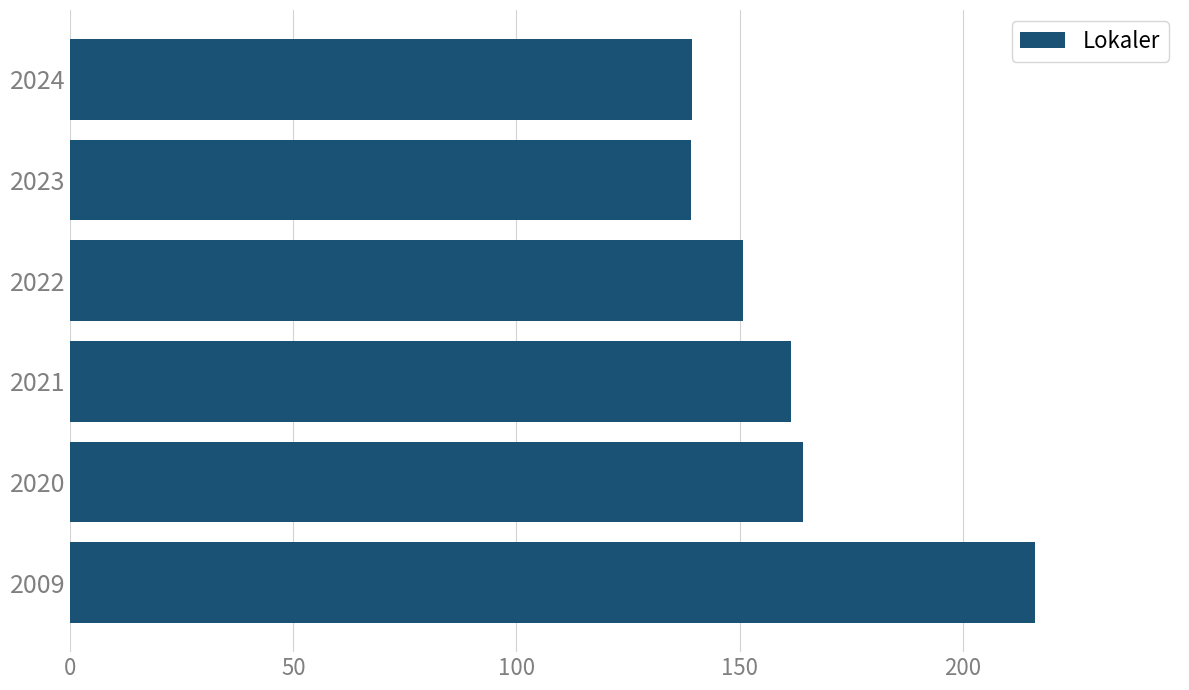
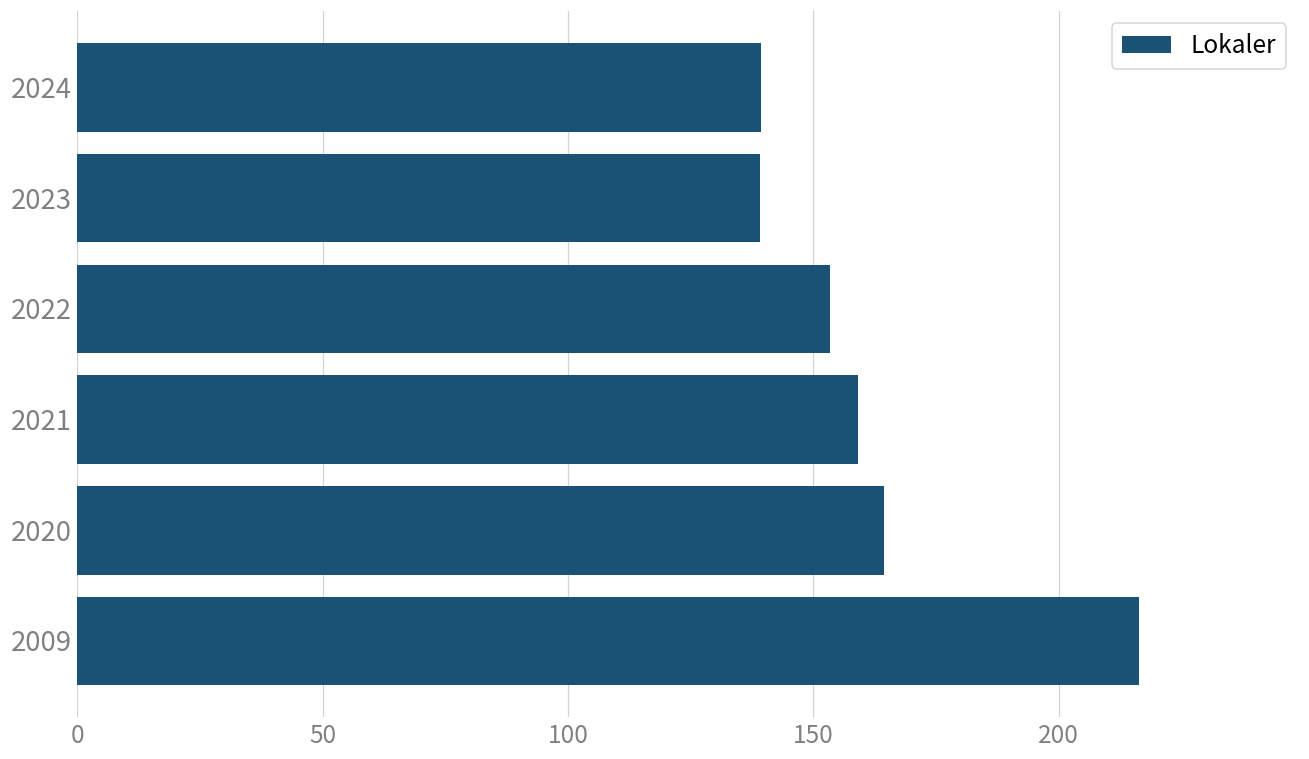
2022: 151 -> 153
2021: 162 -> 159
